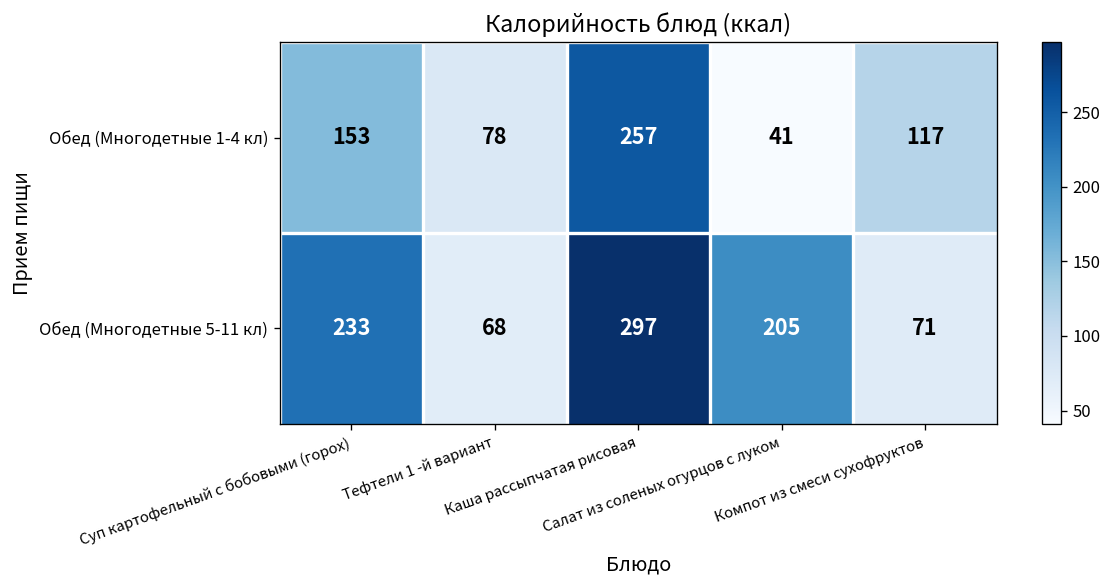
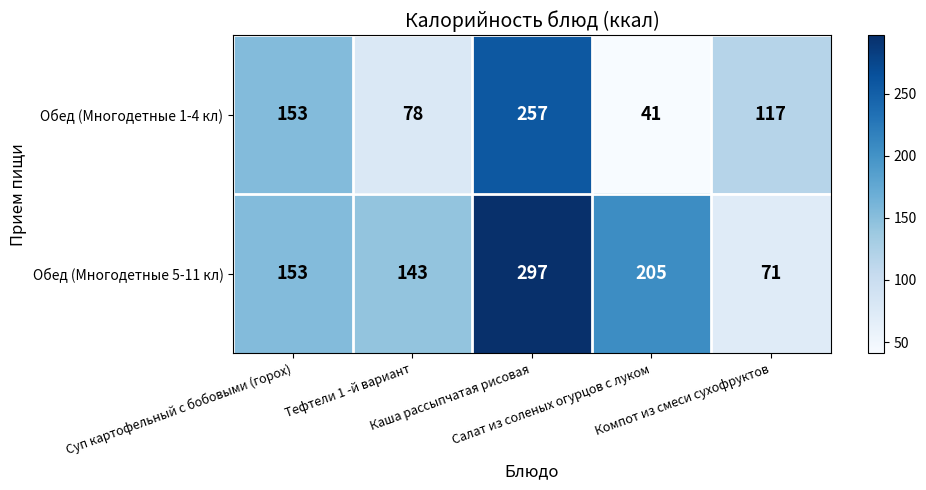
Обед (Многодетные 5-11 кл), Суп картофельный с бобовыми (горох): 233 -> 153
Обед (Многодетные 5-11 кл), Тефтели 1 -й вариант: 68 -> 143
